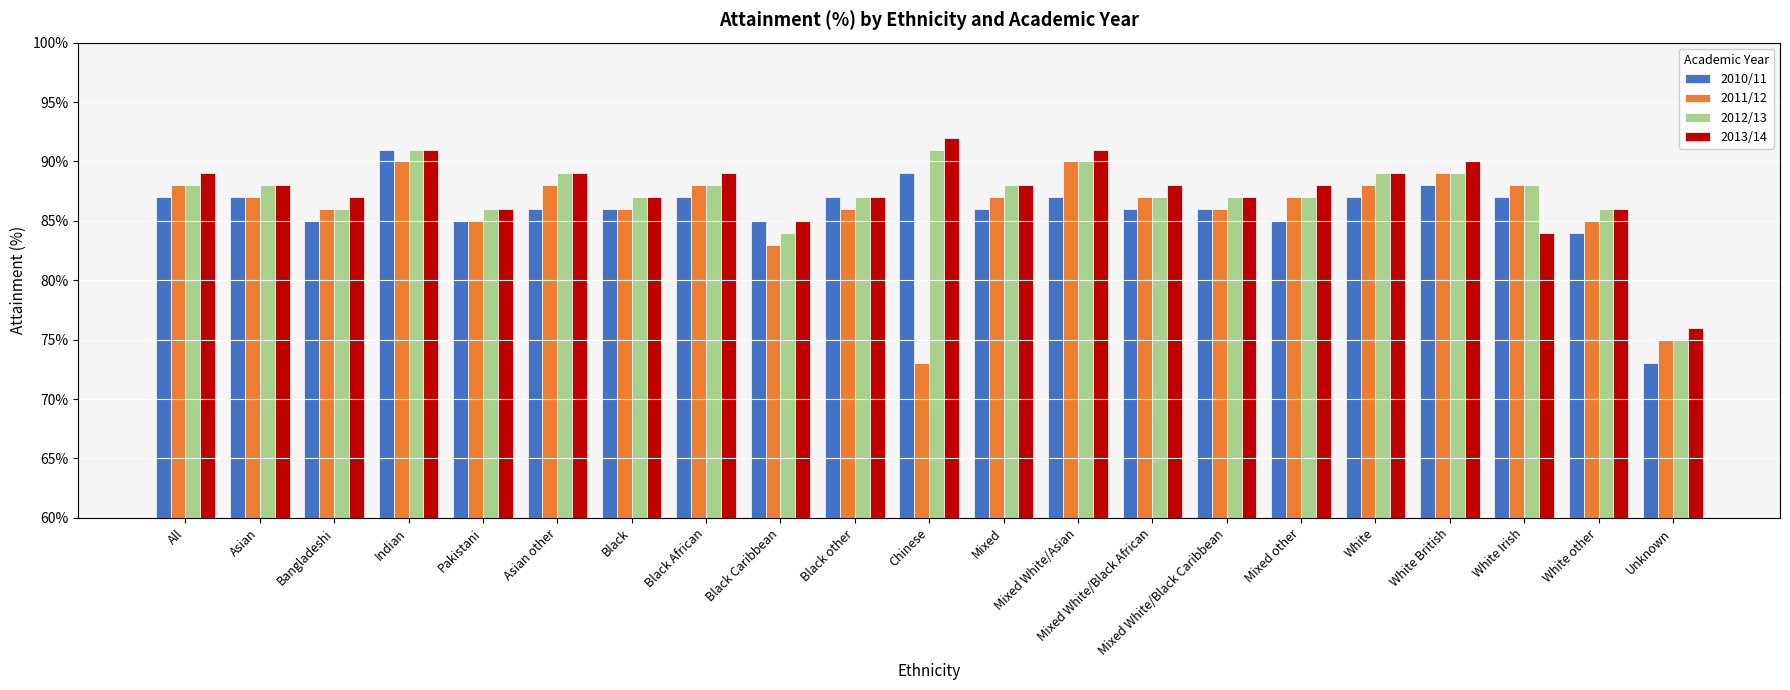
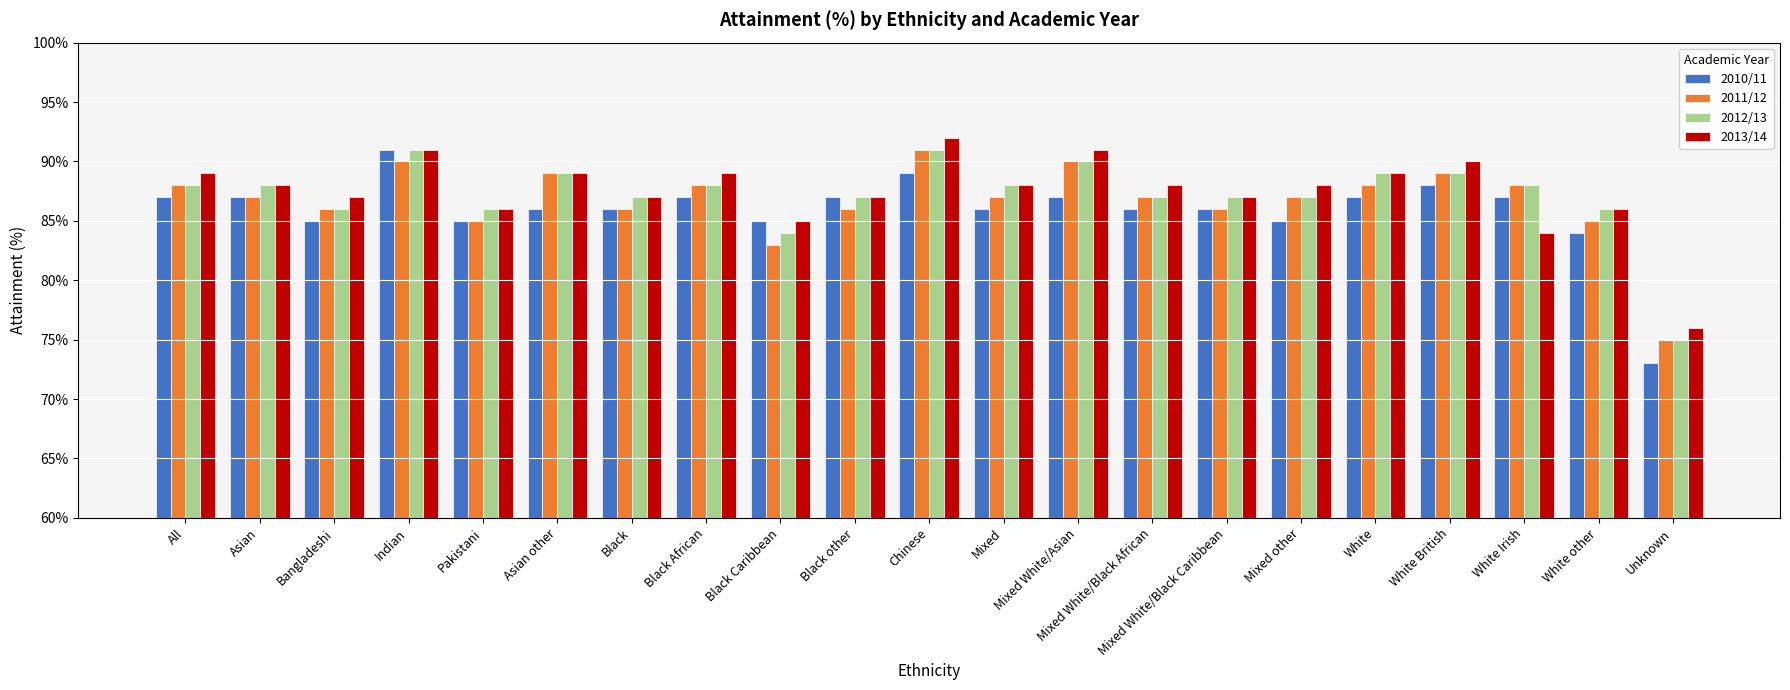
2011/12, Asian other: 88% -> 89%
2011/12, Chinese: 73% -> 91%
